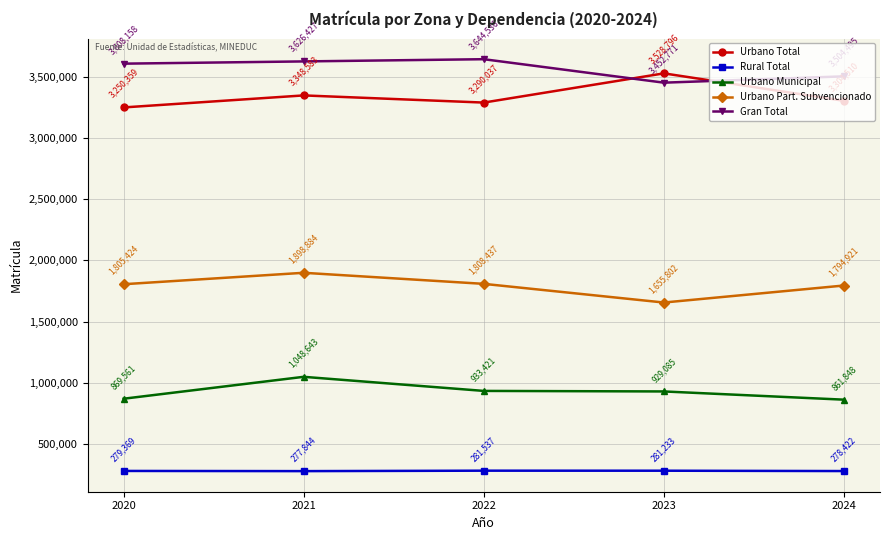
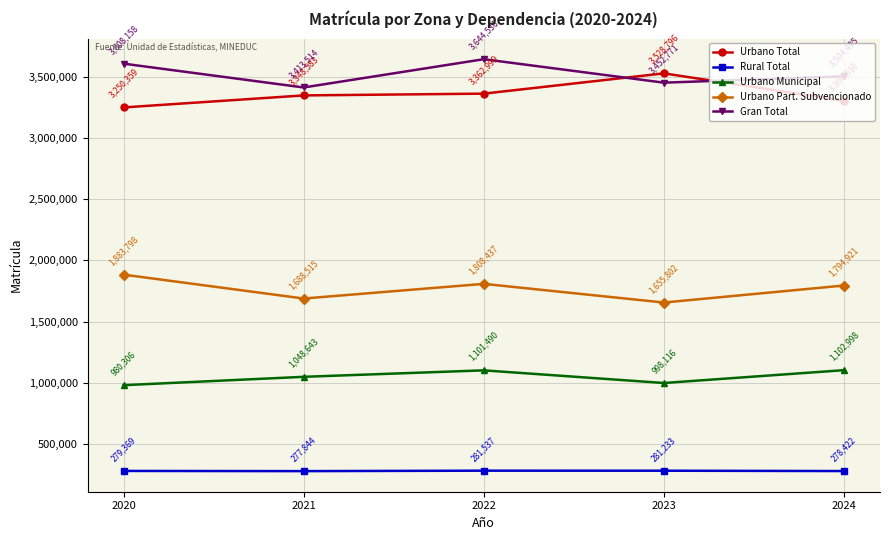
Urbano Municipal, 2020: 869,561 -> 980,306
Urbano Part. Subvencionado, 2020: 1,805,424 -> 1,883,798
Urbano Part. Subvencionado, 2021: 1,898,884 -> 1,688,515
Gran Total, 2021: 3,626,427 -> 3,413,514
Urbano Total, 2022: 3,290,037 -> 3,362,999
Urbano Municipal, 2022: 933,421 -> 1,101,490
Urbano Municipal, 2023: 929,085 -> 998,116
Urbano Municipal, 2024: 861,848 -> 1,102,998
